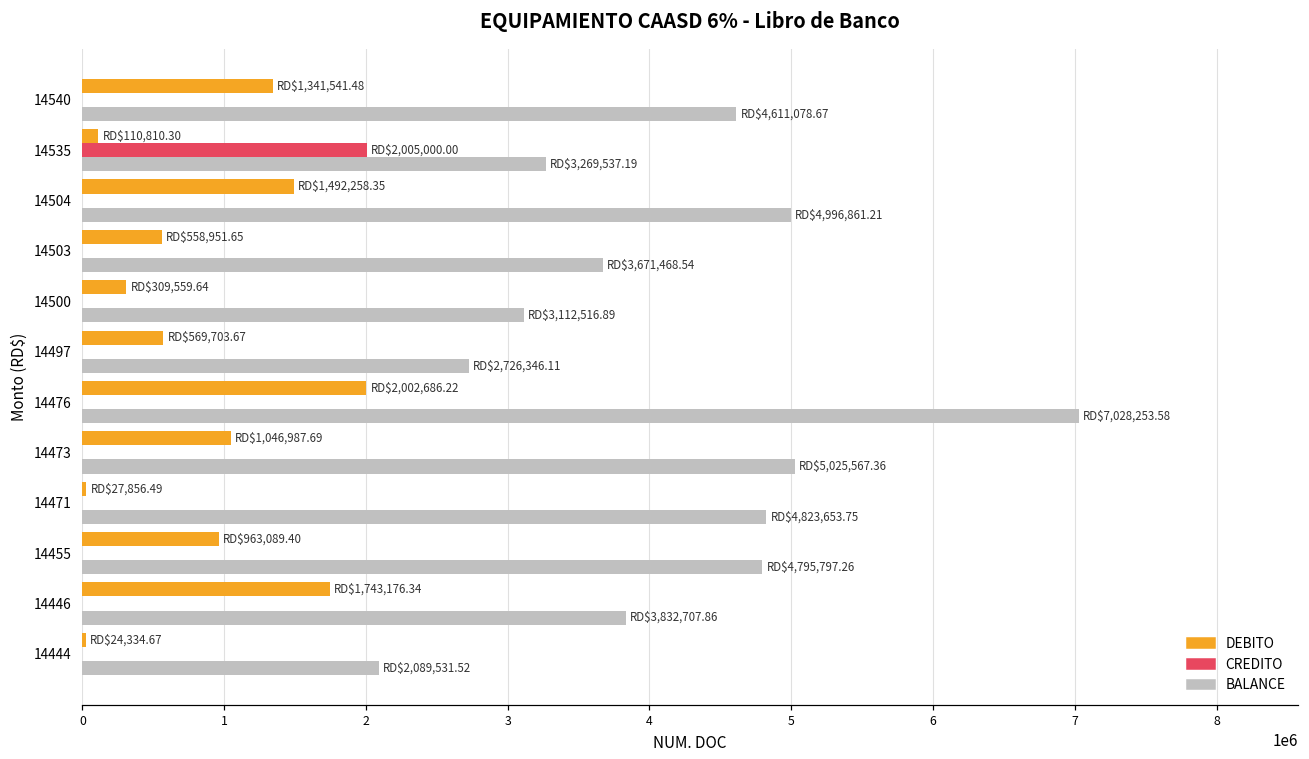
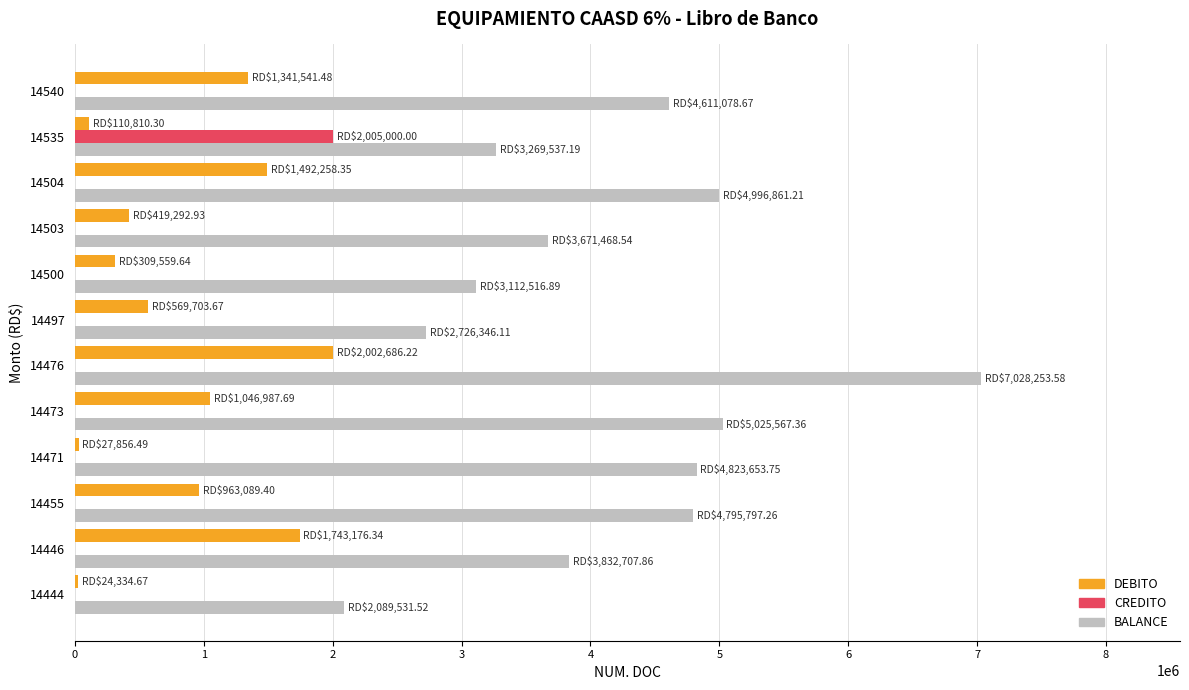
DEBITO, 14503: $558,951.65 -> $419,292.93
